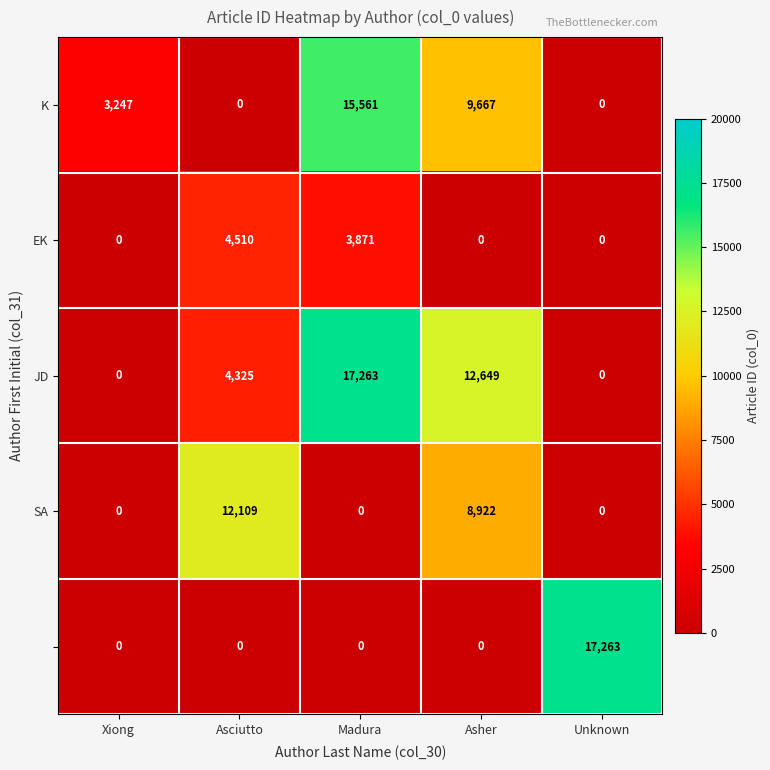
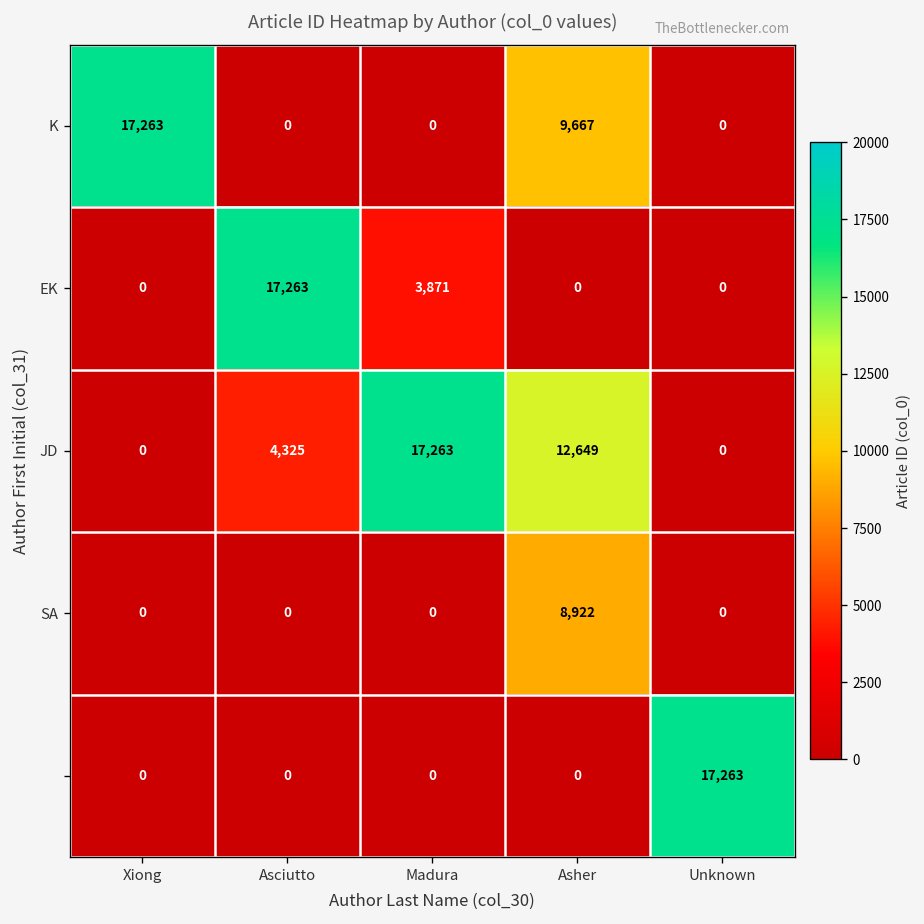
K, Xiong: 3,247 -> 17,263
K, Madura: 15,561 -> 0
EK, Asciutto: 4,510 -> 17,263
SA, Asciutto: 12,109 -> 0
